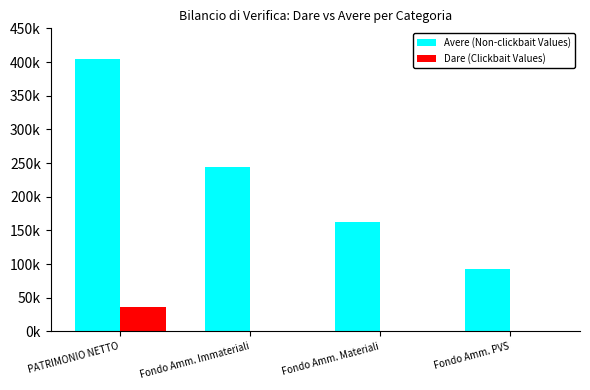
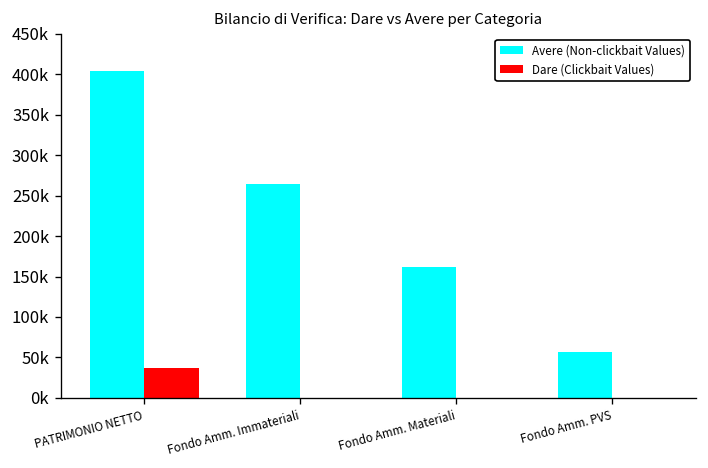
Avere (Non-clickbait Values), Fondo Amm. Immateriali: 240000 -> 270000
Avere (Non-clickbait Values), Fondo Amm. PVS: 90000 -> 60000
